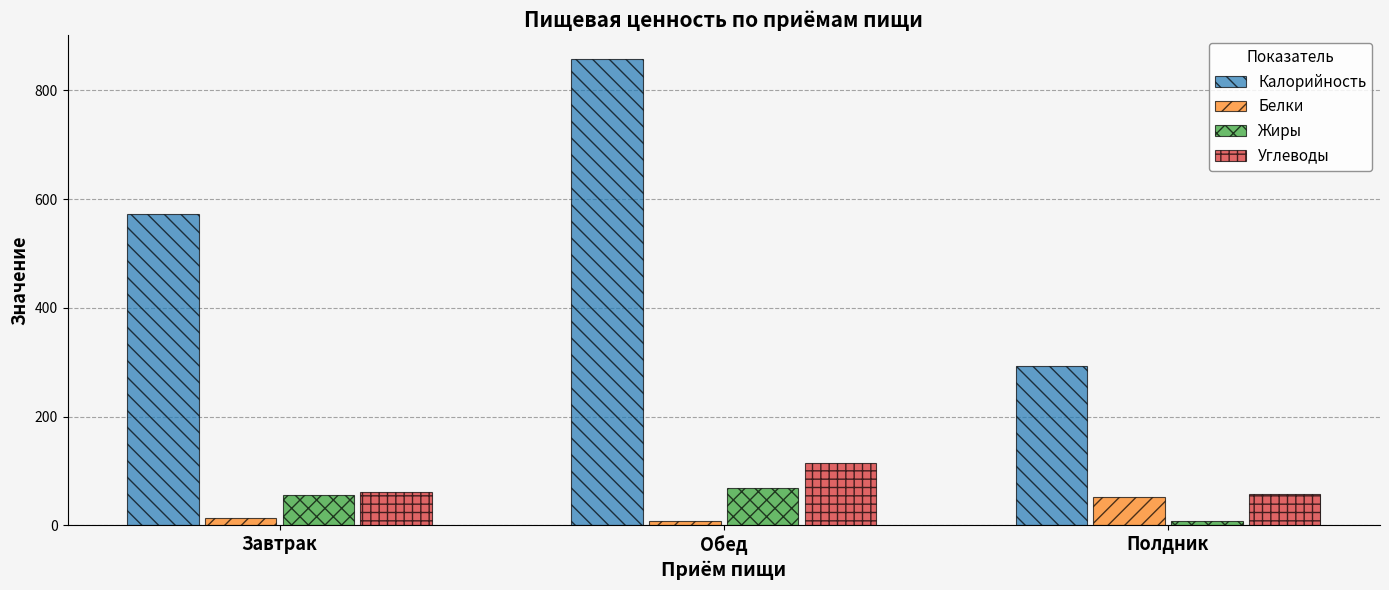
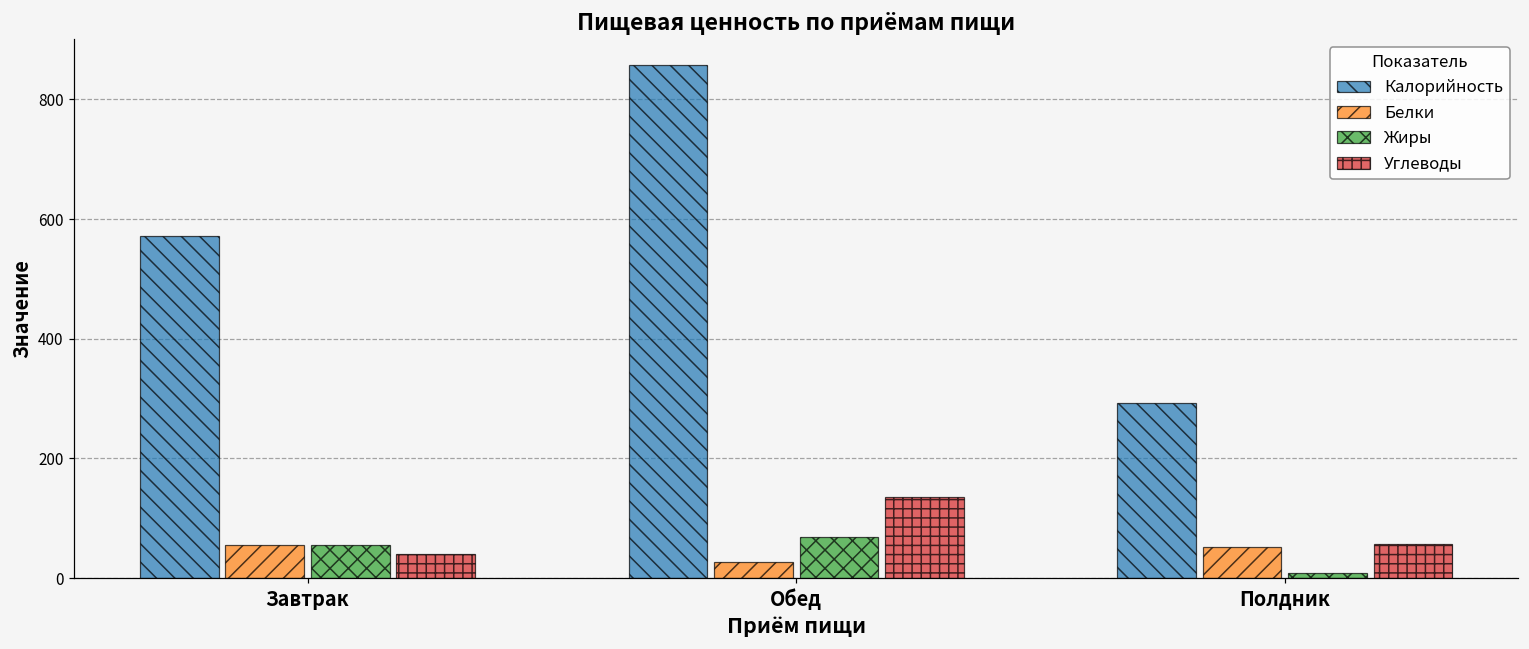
Белки, Завтрак: 10 -> 60
Углеводы, Завтрак: 60 -> 40
Белки, Обед: 10 -> 30
Углеводы, Обед: 110 -> 140
